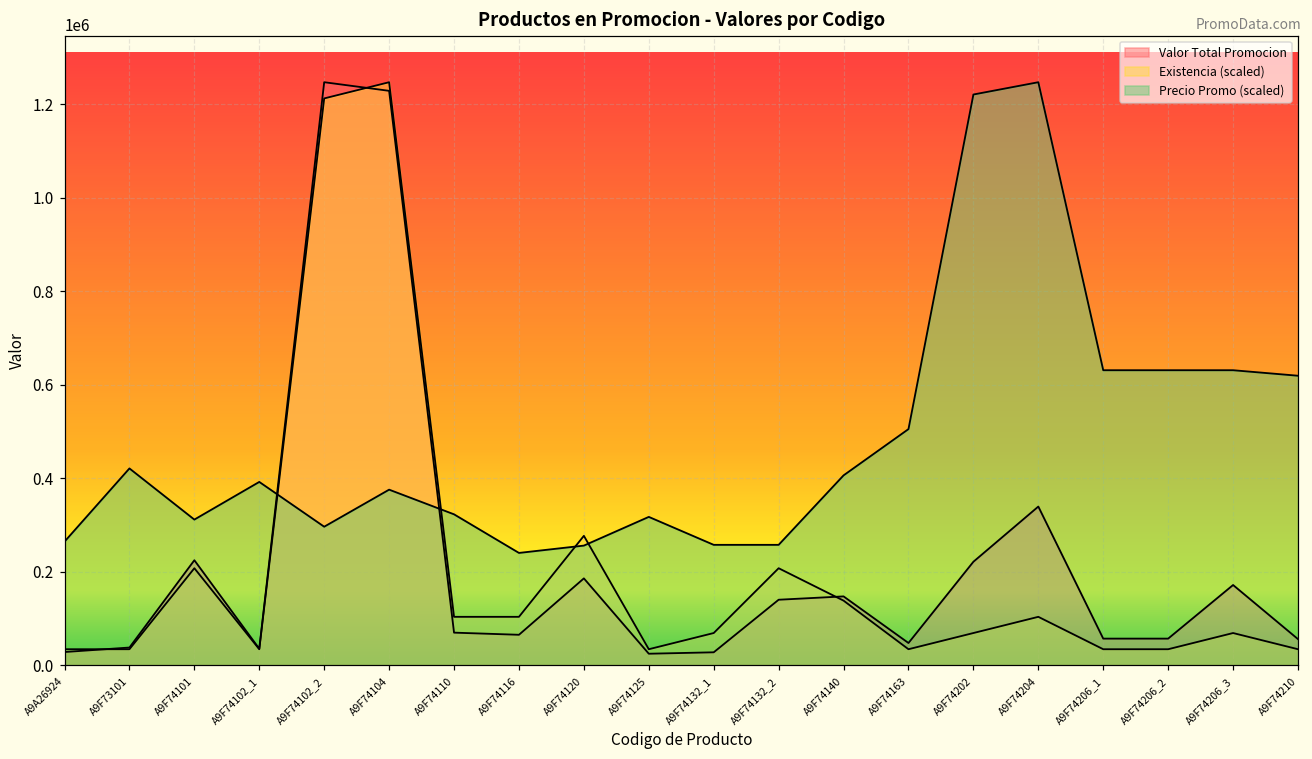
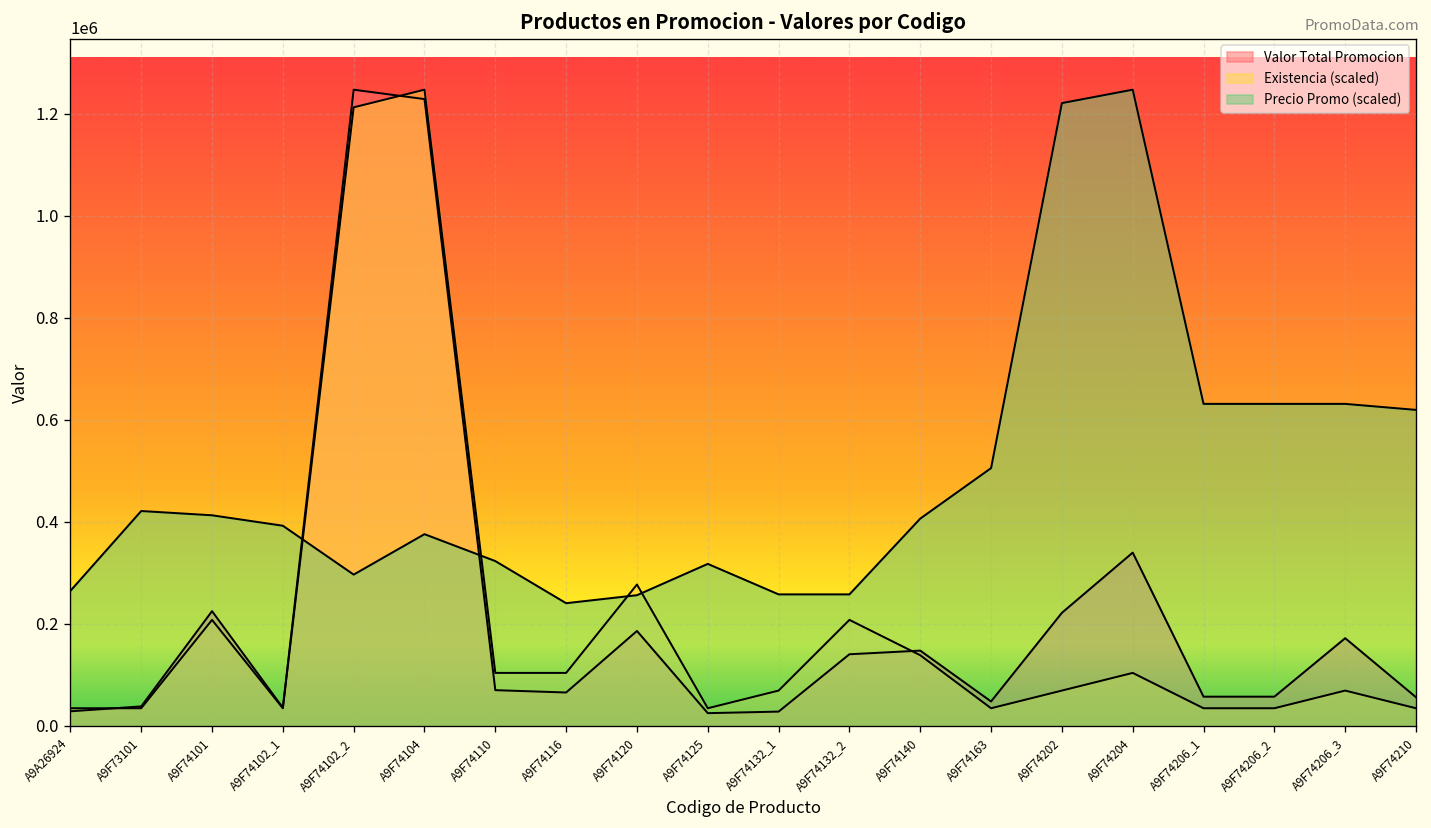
Precio Promo (scaled), A9F74101: 310000 -> 410000
